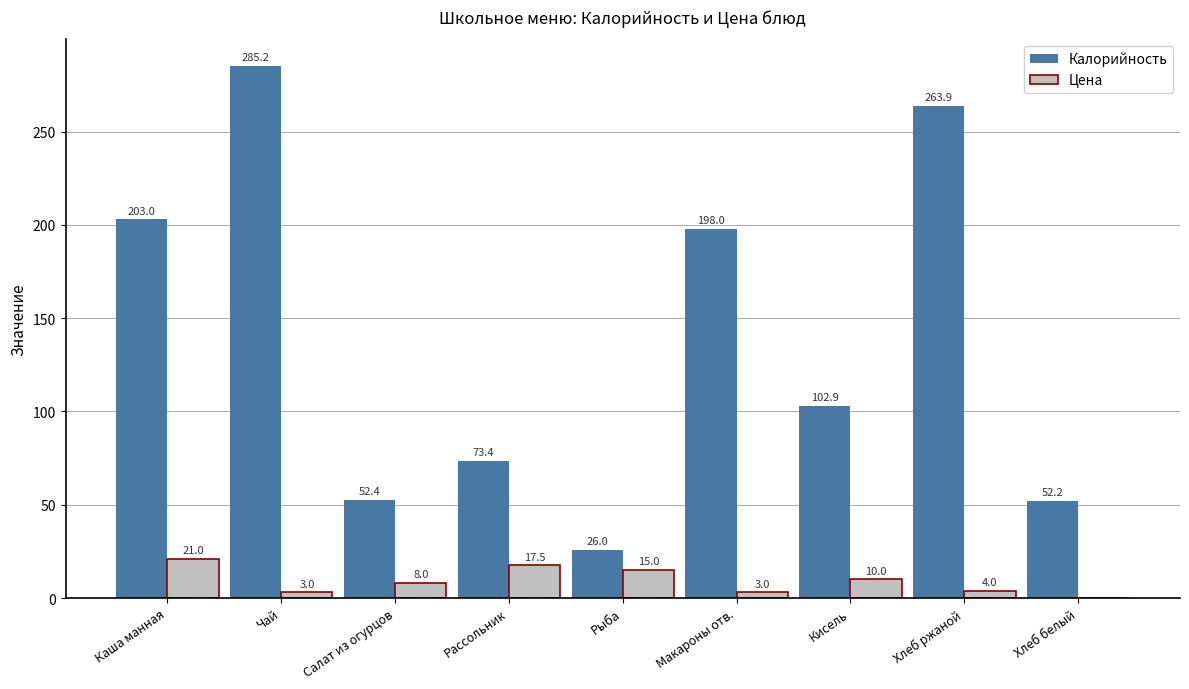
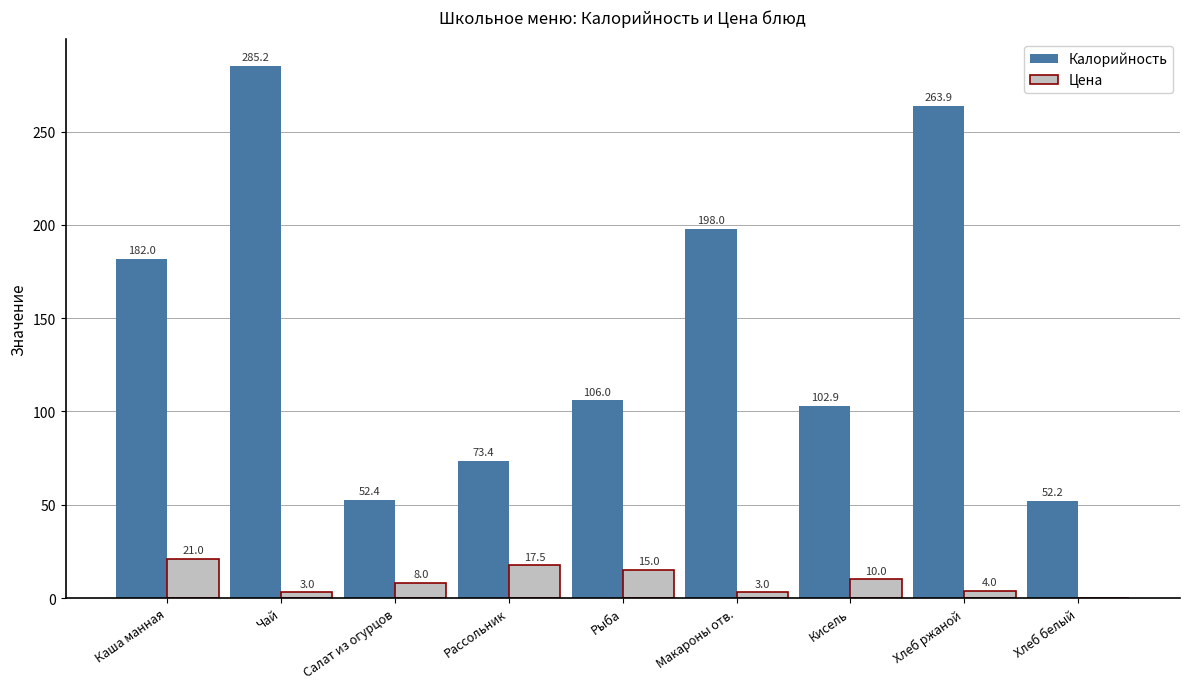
Калорийность, Каша манная: 203.0 -> 182.0
Калорийность, Рыба: 26.0 -> 106.0
